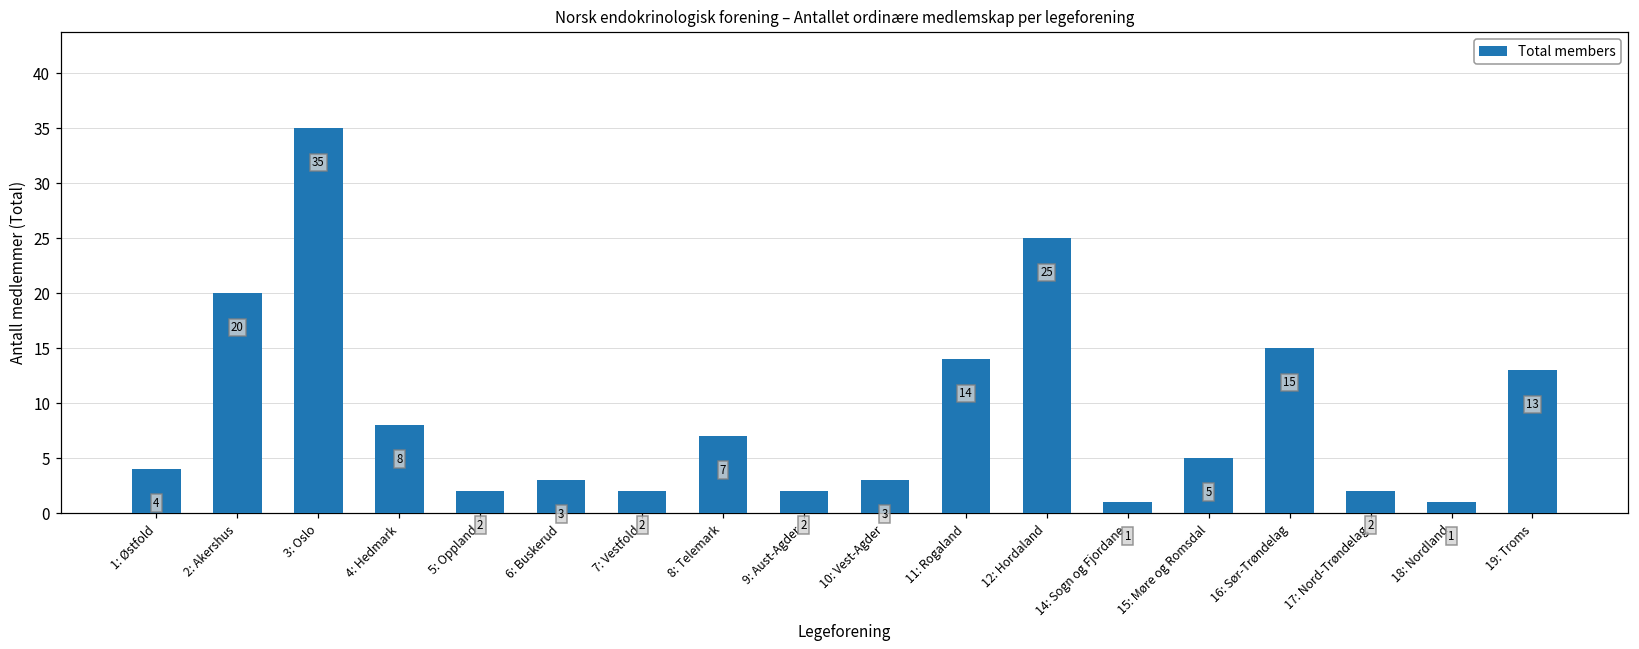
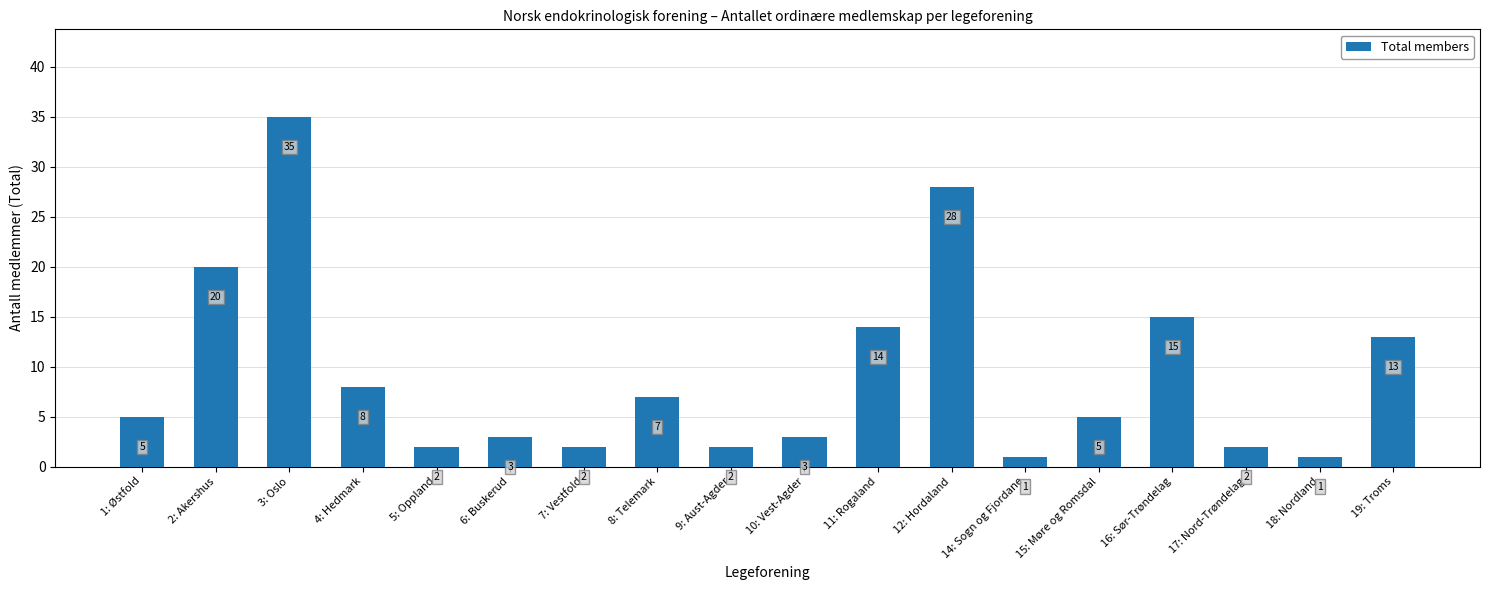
1: Østfold: 4 -> 5
12: Hordaland: 25 -> 28
